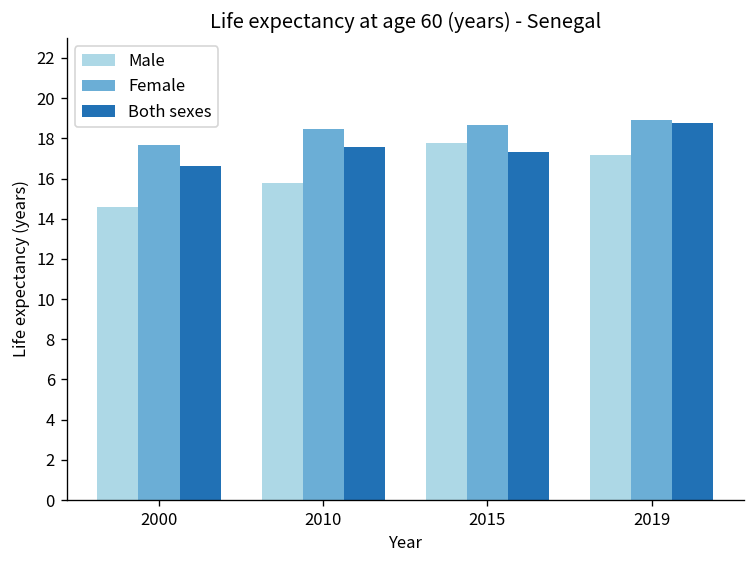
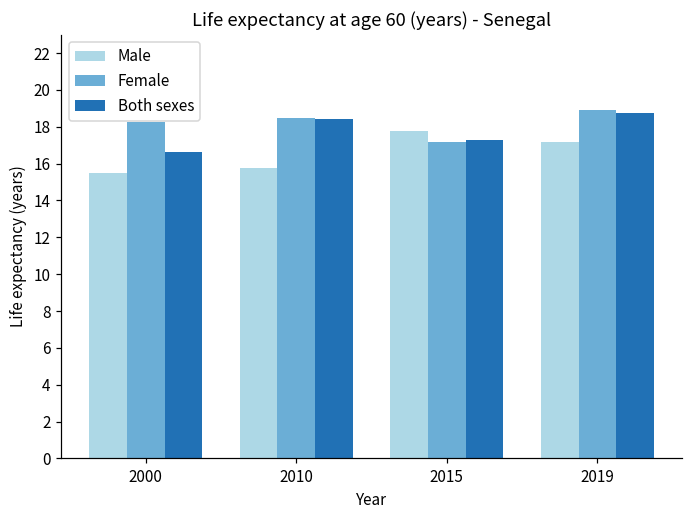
Male, 2000: 14.6 -> 15.5
Female, 2000: 17.6 -> 18.2
Both sexes, 2010: 17.6 -> 18.4
Female, 2015: 18.7 -> 17.2
